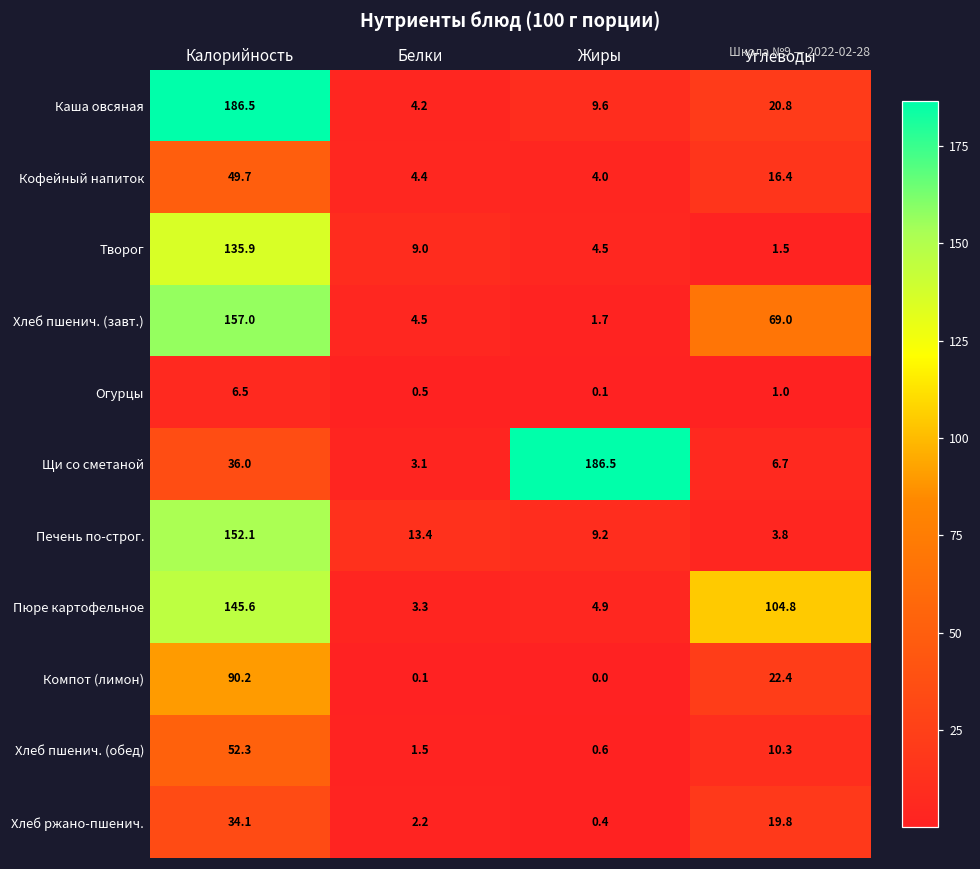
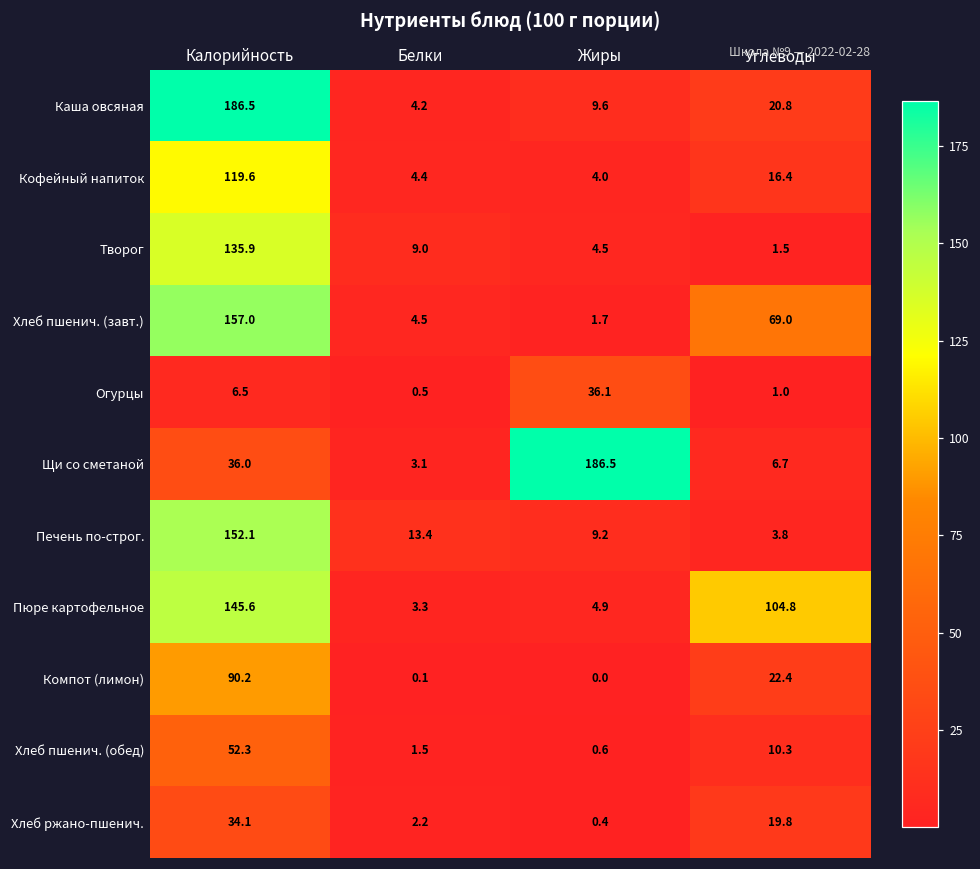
Кофейный напиток, Калорийность: 49.7 -> 119.6
Огурцы, Жиры: 0.1 -> 36.1
